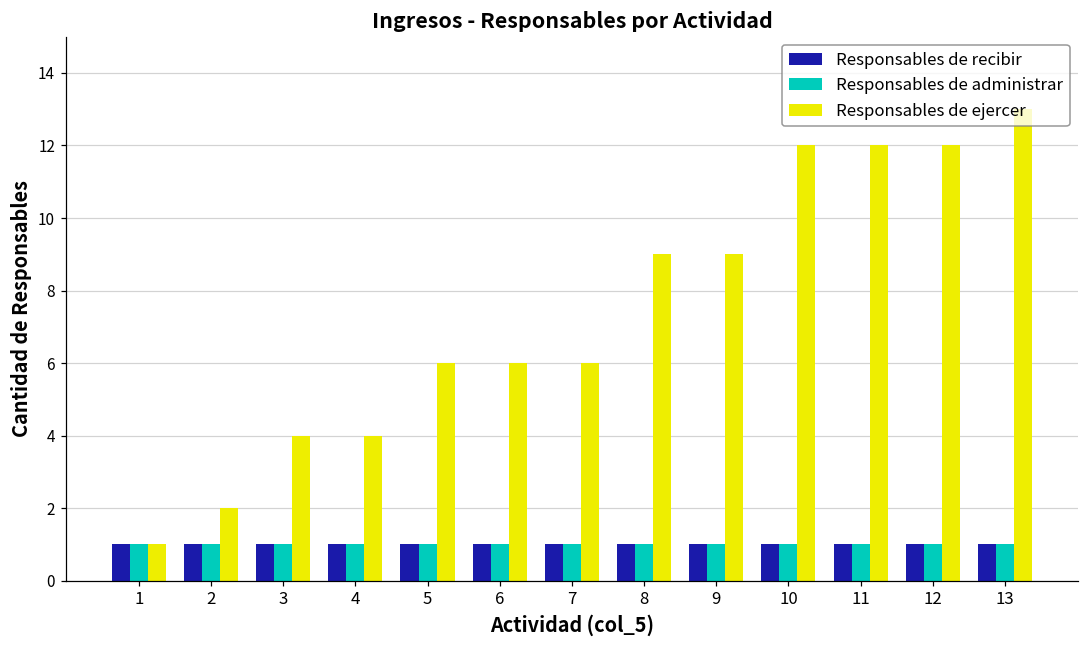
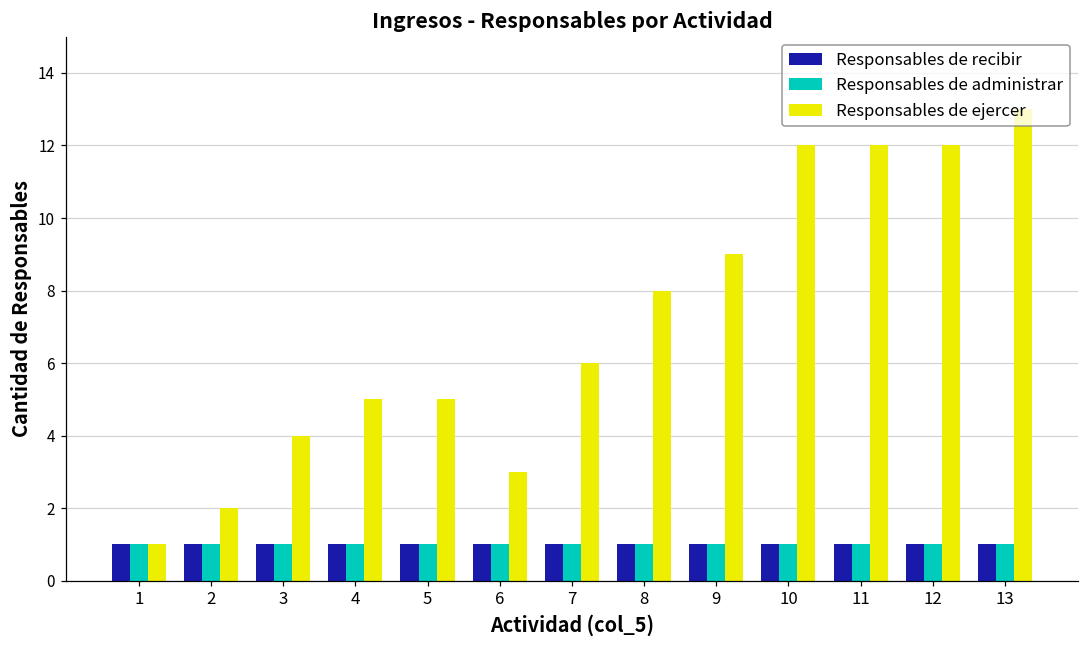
Responsables de ejercer, 4: 4 -> 5
Responsables de ejercer, 5: 6 -> 5
Responsables de ejercer, 6: 6 -> 3
Responsables de ejercer, 8: 9 -> 8
